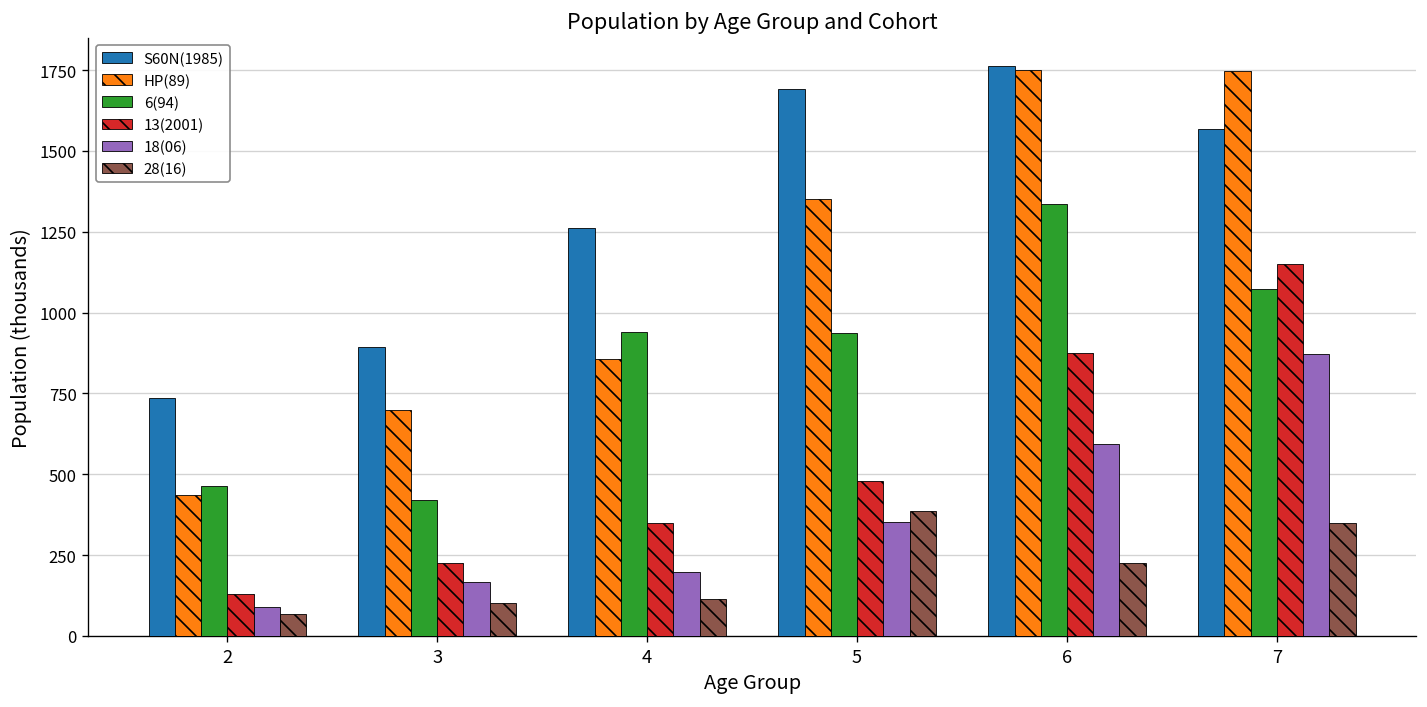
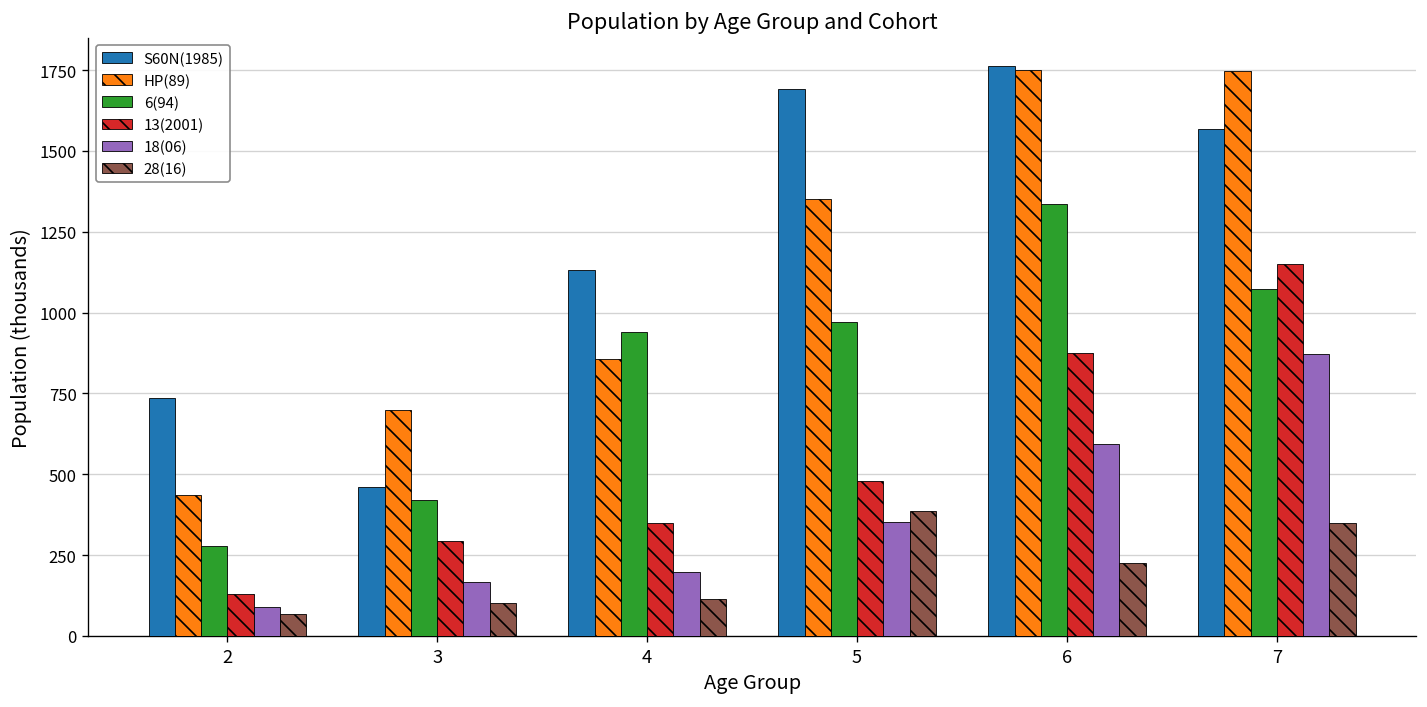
6(94), 2: 470 -> 280
S60N(1985), 3: 900 -> 460
13(2001), 3: 230 -> 290
S60N(1985), 4: 1260 -> 1130
6(94), 5: 940 -> 970
